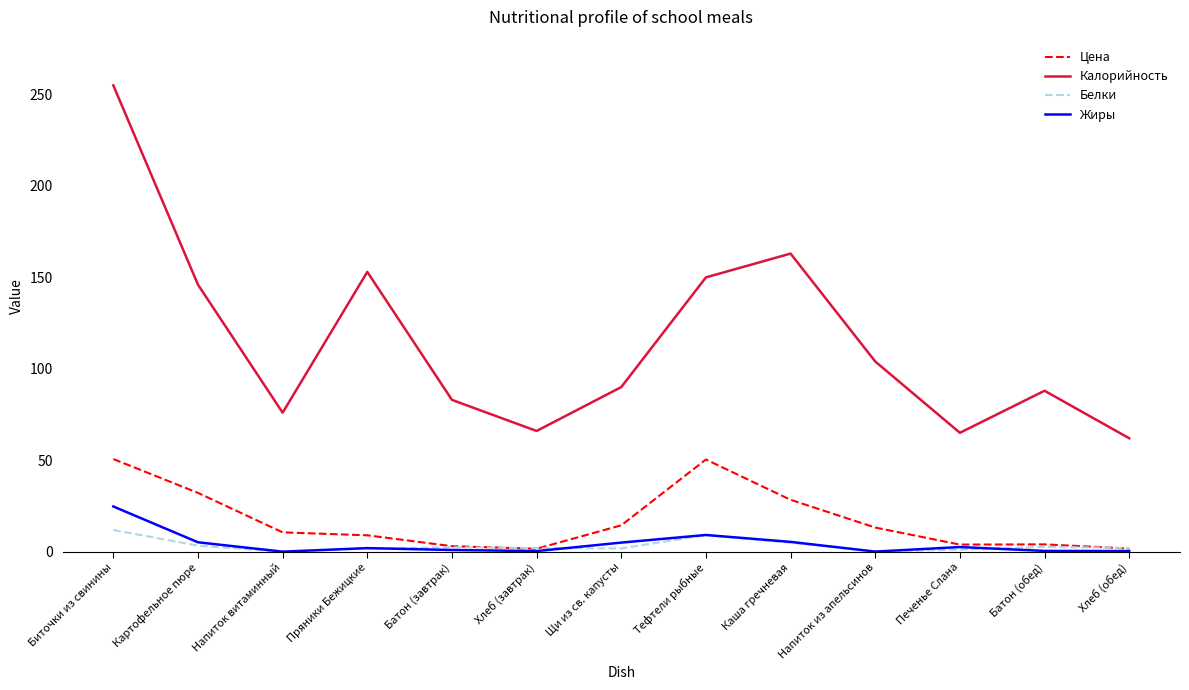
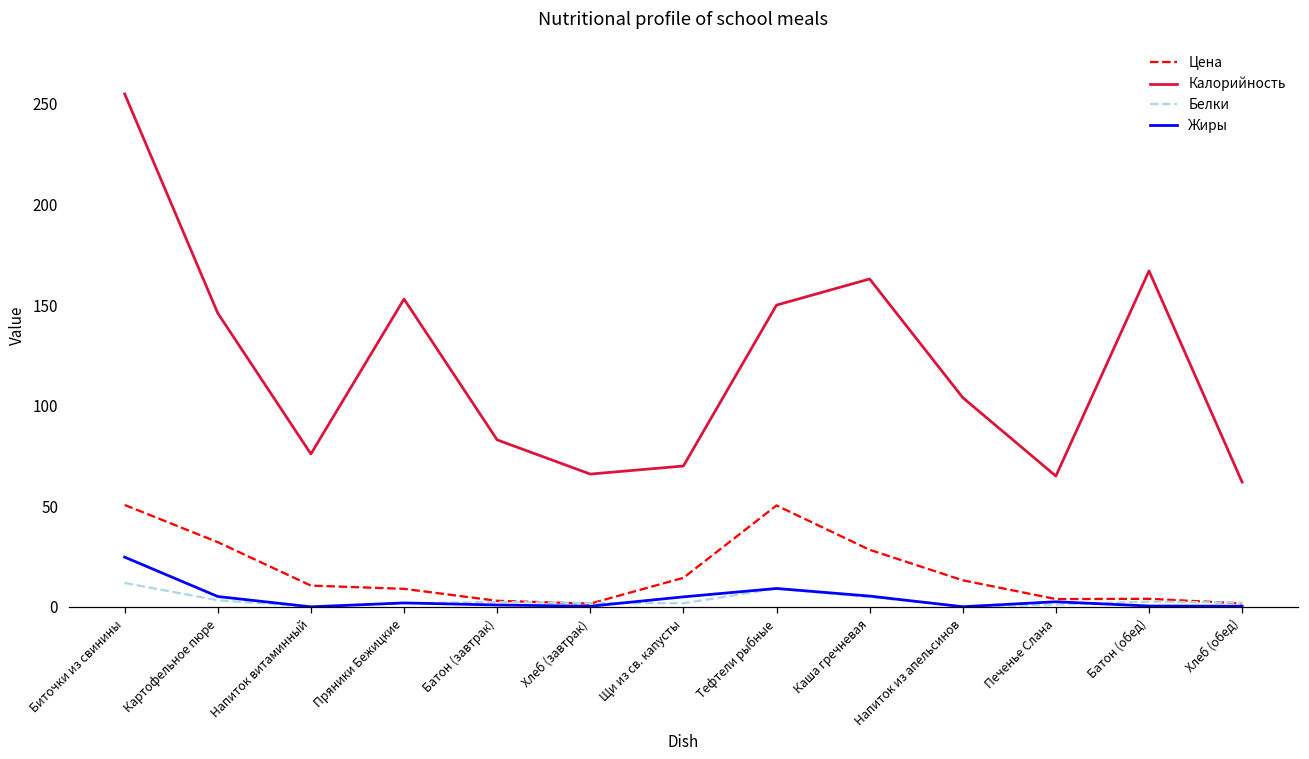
Калорийность, Щи из св. капусты: 90 -> 70
Калорийность, Батон (обед): 88 -> 167
